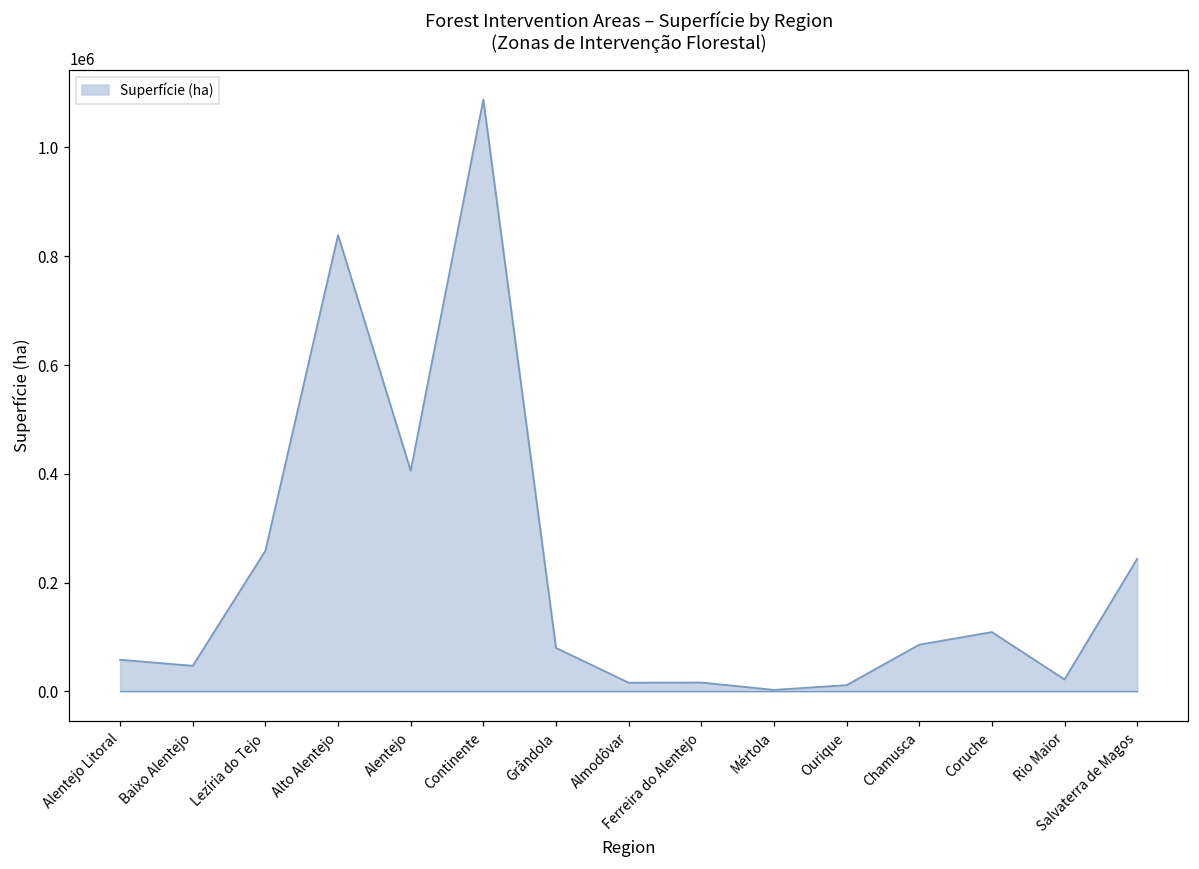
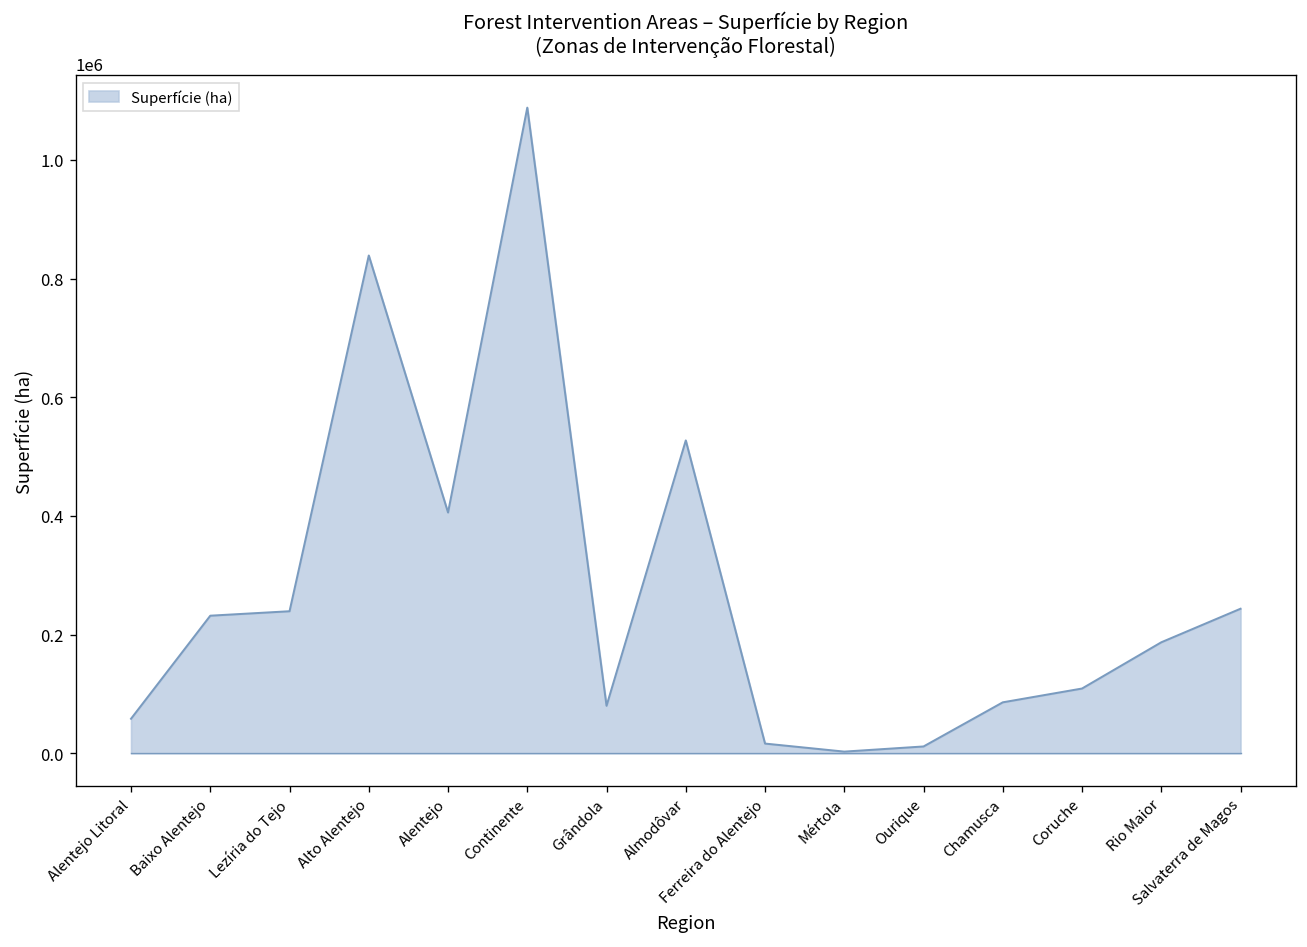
Superfície (ha), Baixo Alentejo: 50000 -> 230000
Superfície (ha), Lezíria do Tejo: 260000 -> 240000
Superfície (ha), Almodôvar: 20000 -> 530000
Superfície (ha), Rio Maior: 20000 -> 190000
